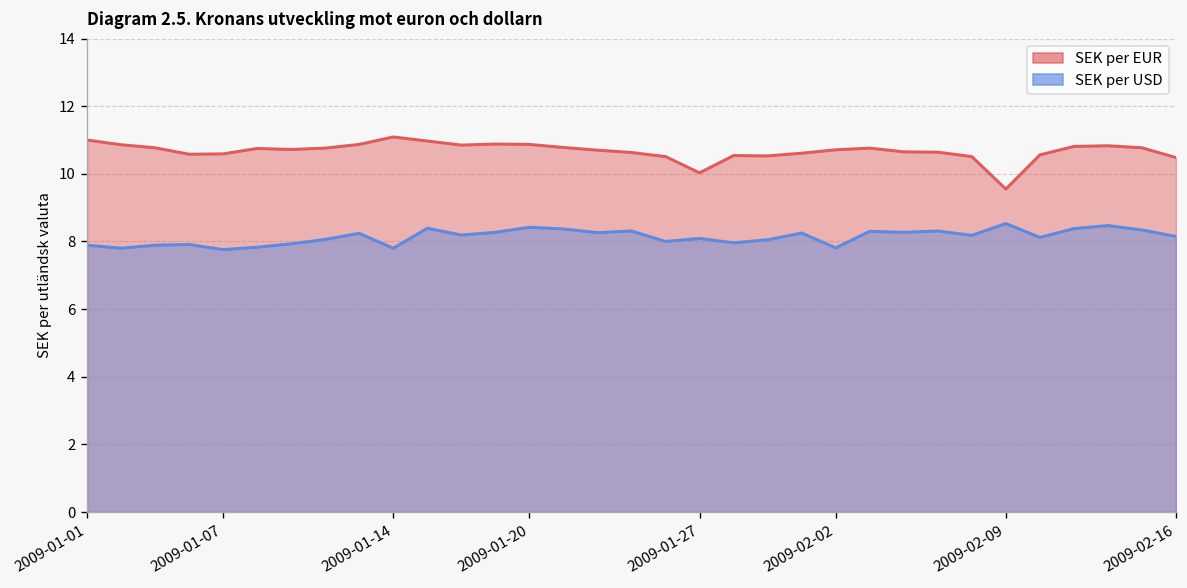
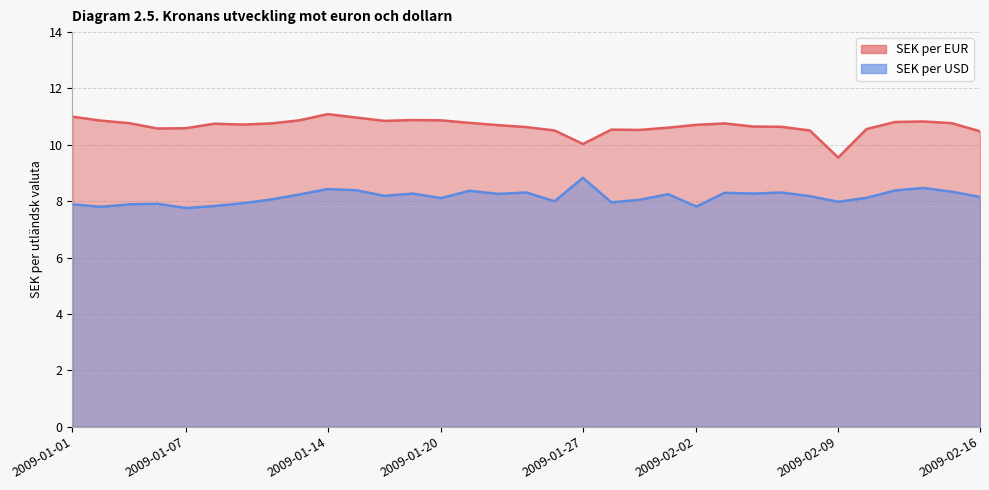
SEK per USD, 2009-01-14: 7.8 -> 8.4
SEK per USD, 2009-01-20: 8.4 -> 8.1
SEK per USD, 2009-01-27: 8.1 -> 8.8
SEK per USD, 2009-02-09: 8.5 -> 8.0
